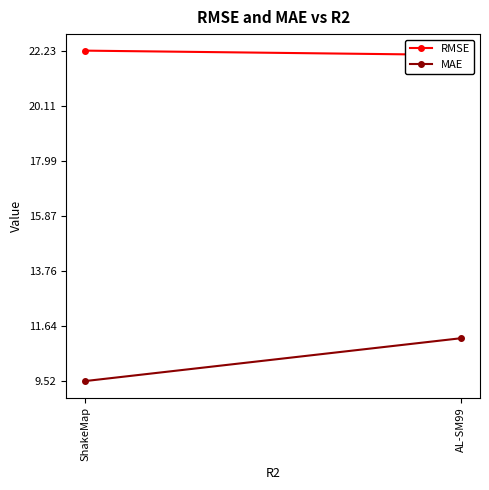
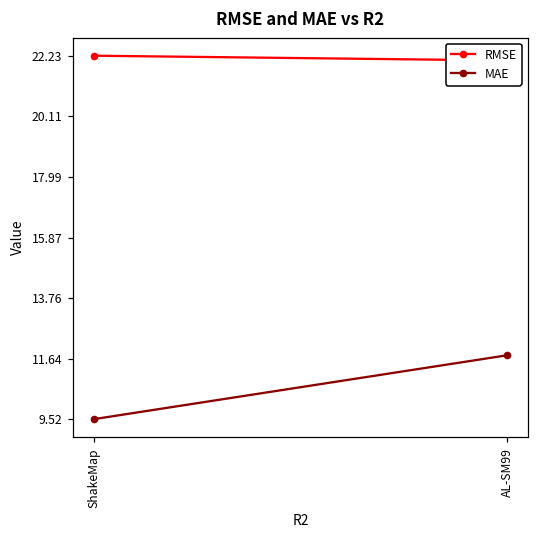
MAE, AL-SM99: 11.2 -> 11.8
